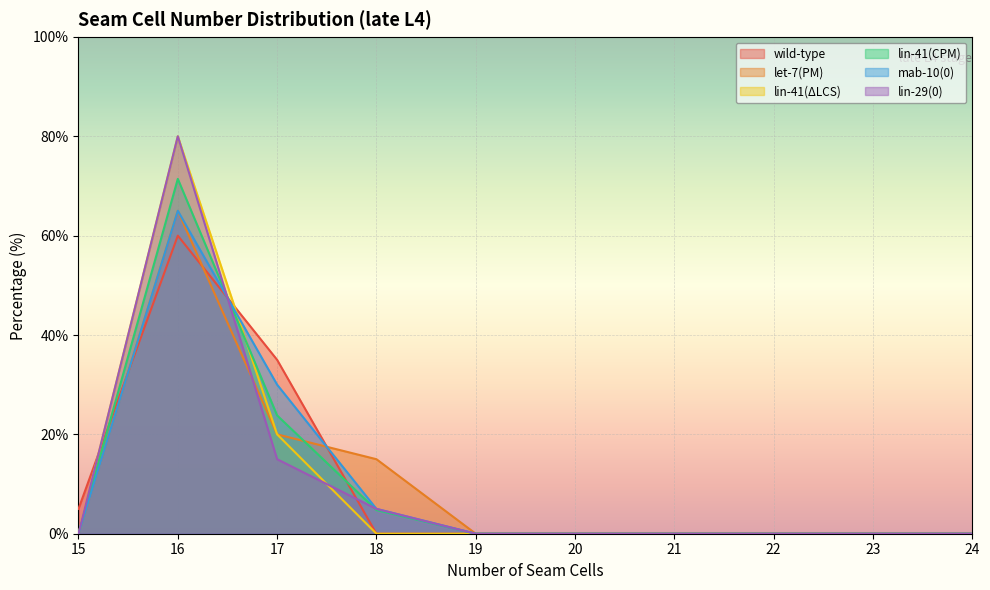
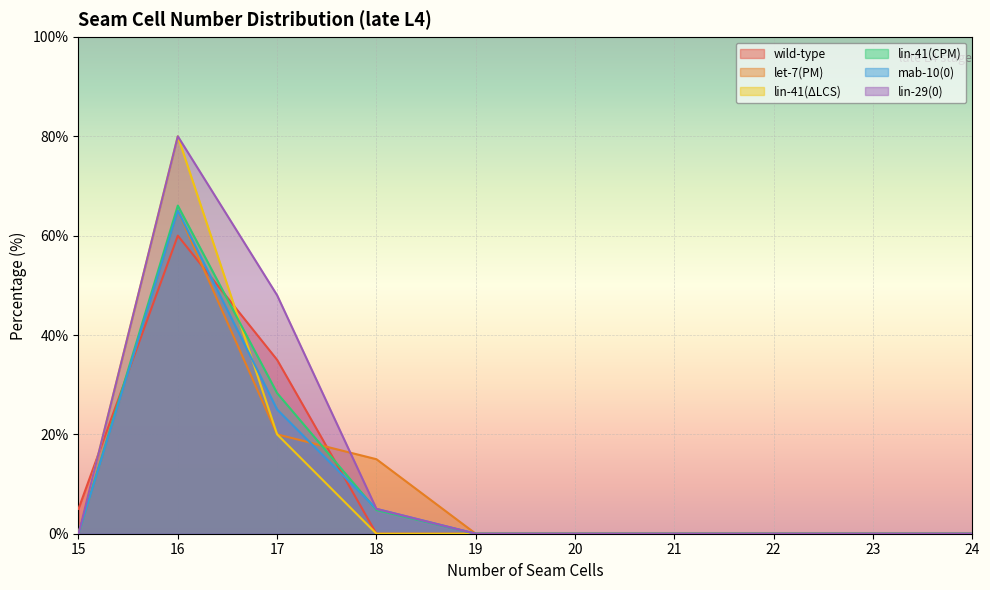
lin-41(CPM), 16: 71% -> 66%
lin-41(CPM), 17: 24% -> 28%
mab-10(0), 17: 30% -> 25%
lin-29(0), 17: 15% -> 48%
